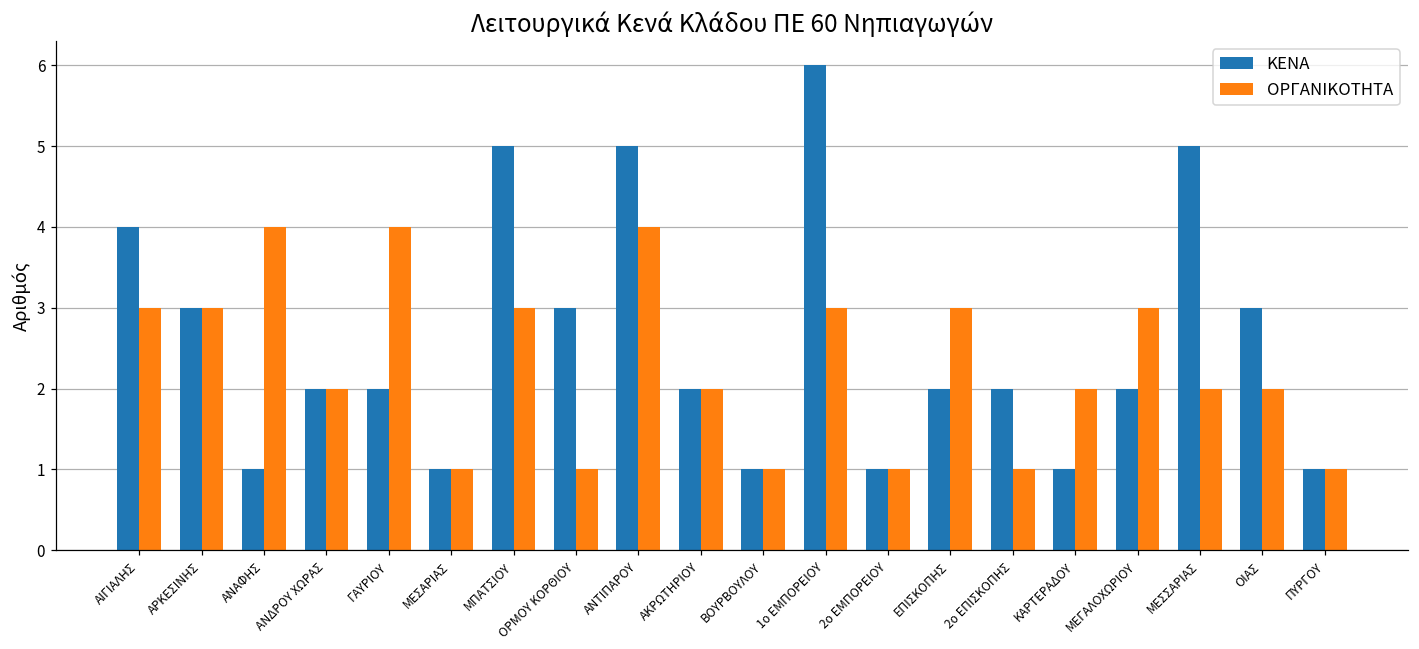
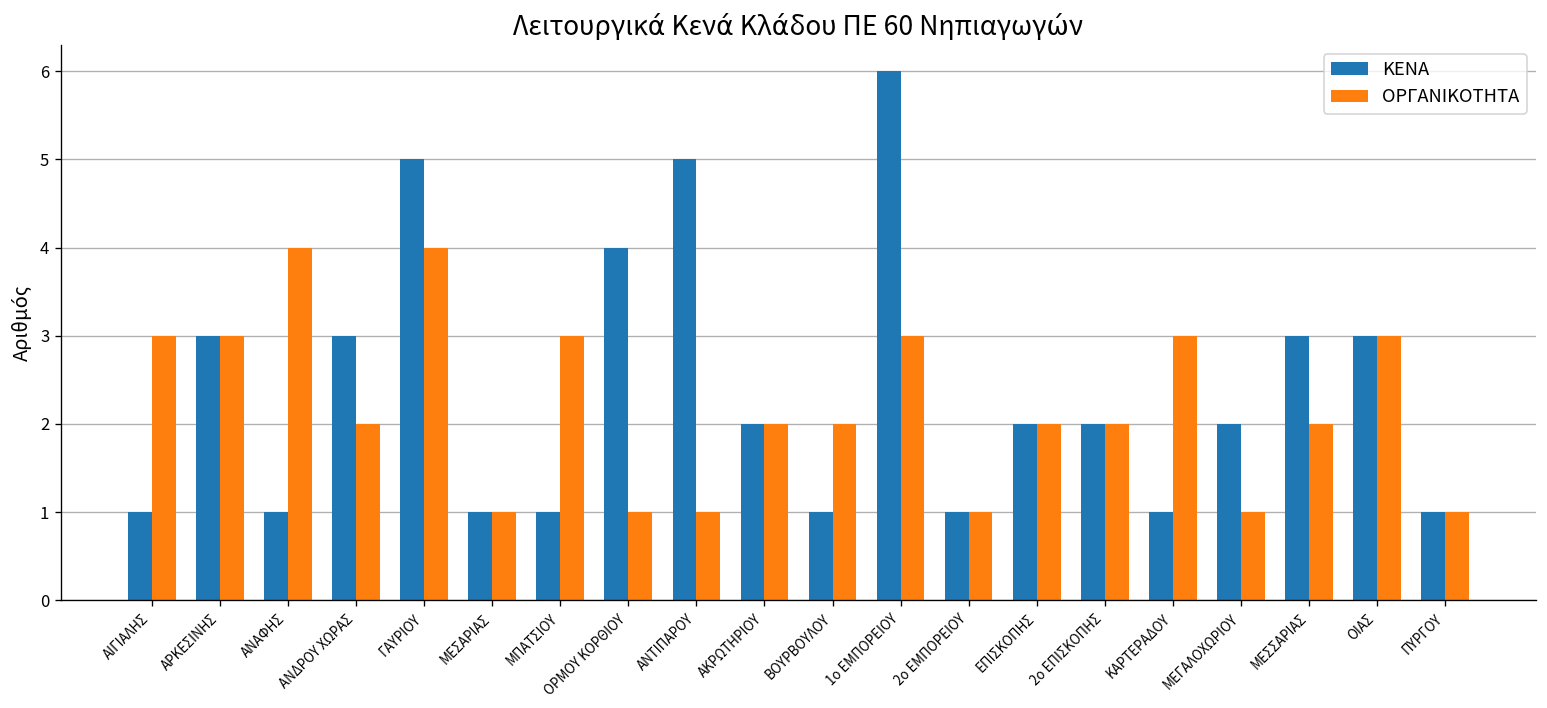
ΚΕΝΑ, ΑΙΓΙΑΛΗΣ: 4 -> 1
ΚΕΝΑ, ΑΝΔΡΟΥ ΧΩΡΑΣ: 2 -> 3
ΚΕΝΑ, ΓΑΥΡΙΟΥ: 2 -> 5
ΚΕΝΑ, ΜΠΑΤΣΙΟΥ: 5 -> 1
ΚΕΝΑ, ΟΡΜΟΥ ΚΟΡΘΙΟΥ: 3 -> 4
ΟΡΓΑΝΙΚΟΤΗΤΑ, ΑΝΤΙΠΑΡΟΥ: 4 -> 1
ΟΡΓΑΝΙΚΟΤΗΤΑ, ΒΟΥΡΒΟΥΛΟΥ: 1 -> 2
ΟΡΓΑΝΙΚΟΤΗΤΑ, ΕΠΙΣΚΟΠΗΣ: 3 -> 2
ΟΡΓΑΝΙΚΟΤΗΤΑ, 2ο ΕΠΙΣΚΟΠΗΣ: 1 -> 2
ΟΡΓΑΝΙΚΟΤΗΤΑ, ΚΑΡΤΕΡΑΔΟΥ: 2 -> 3
ΟΡΓΑΝΙΚΟΤΗΤΑ, ΜΕΓΑΛΟΧΩΡΙΟΥ: 3 -> 1
ΚΕΝΑ, ΜΕΣΣΑΡΙΑΣ: 5 -> 3
ΟΡΓΑΝΙΚΟΤΗΤΑ, ΟΙΑΣ: 2 -> 3
